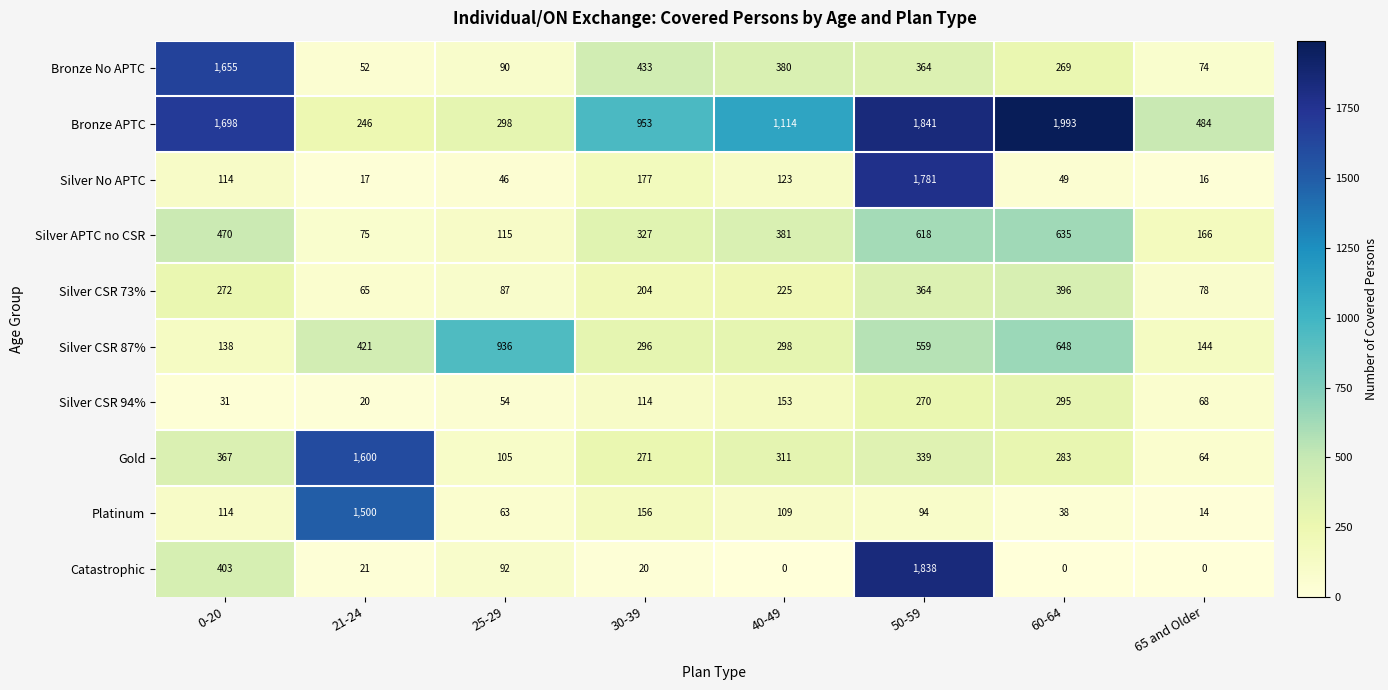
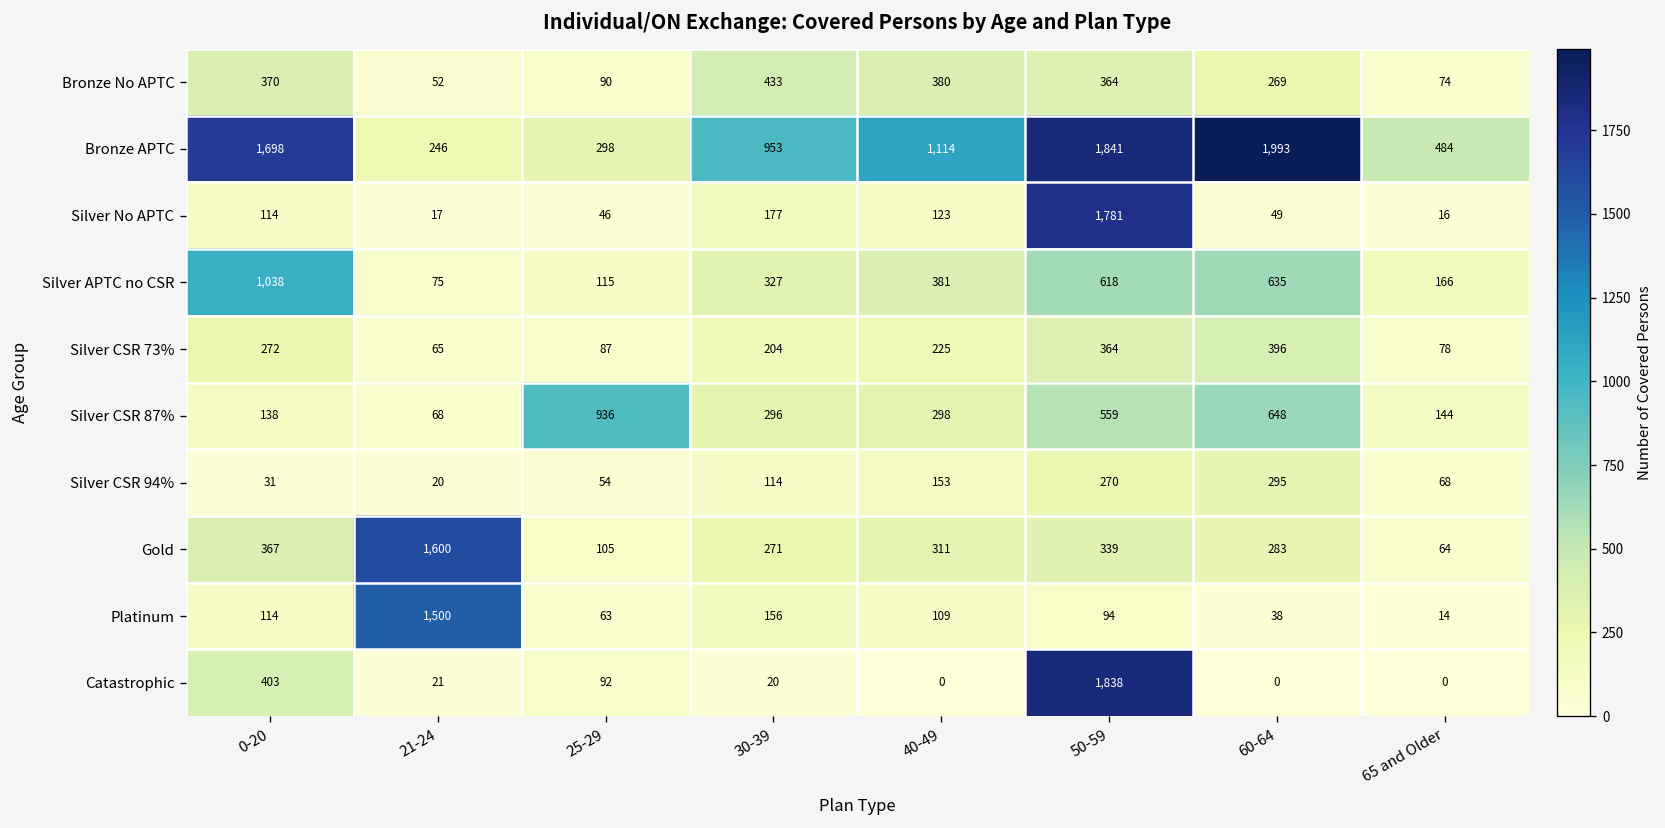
Bronze No APTC, 0-20: 1,655 -> 370
Silver APTC no CSR, 0-20: 470 -> 1,038
Silver CSR 87%, 21-24: 421 -> 68
